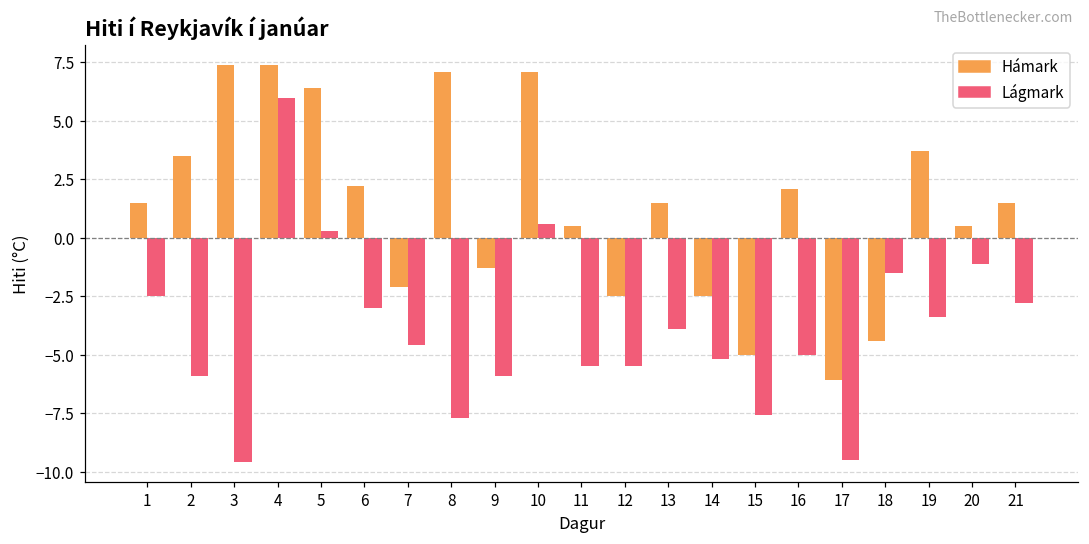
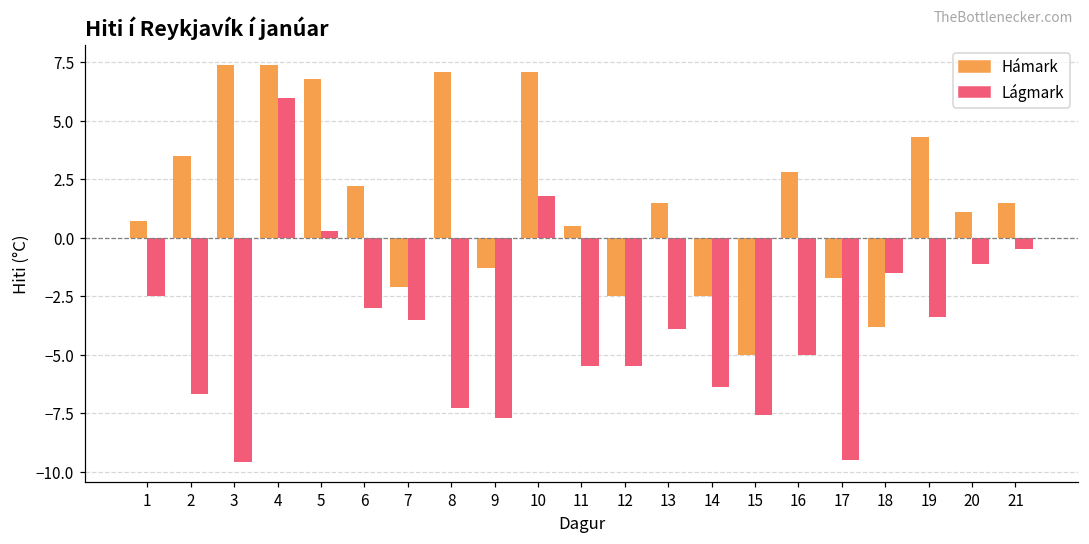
Hámark, 1: 1.5 -> 0.7
Lágmark, 2: -5.9 -> -6.7
Hámark, 5: 6.4 -> 6.8
Lágmark, 7: -4.6 -> -3.5
Lágmark, 8: -7.7 -> -7.3
Lágmark, 9: -5.9 -> -7.7
Lágmark, 10: 0.6 -> 1.8
Lágmark, 14: -5.2 -> -6.4
Hámark, 16: 2.1 -> 2.8
Hámark, 17: -6.1 -> -1.7
Hámark, 18: -4.4 -> -3.8
Hámark, 19: 3.7 -> 4.3
Hámark, 20: 0.5 -> 1.1
Lágmark, 21: -2.8 -> -0.5
